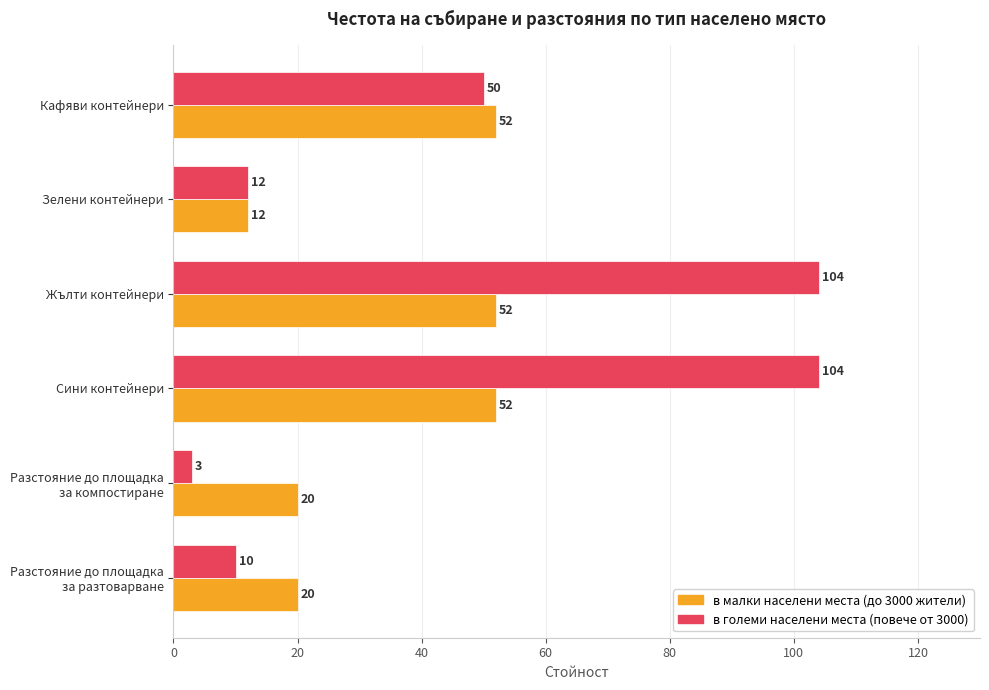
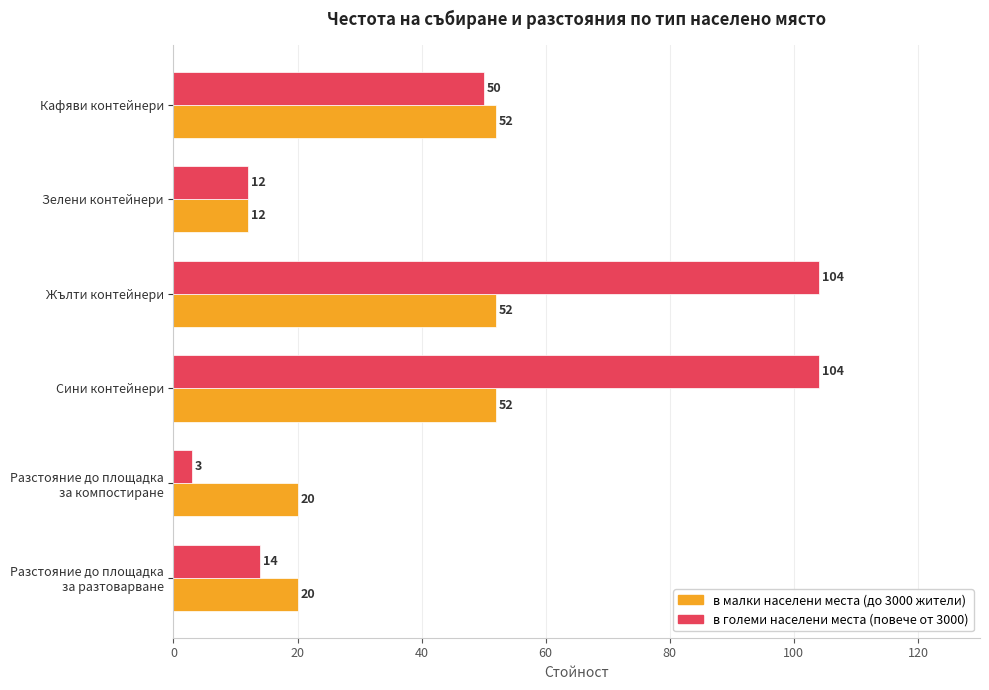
в големи населени места (повече от 3000), Разстояние до площадка за разтоварване: 10 -> 14
